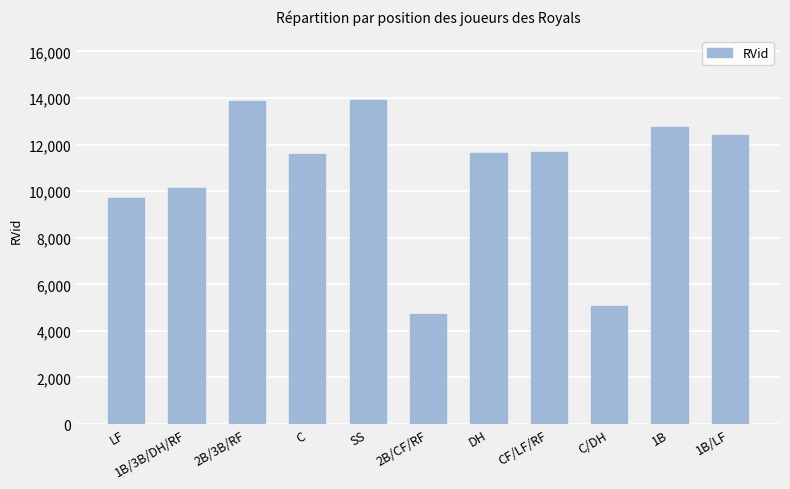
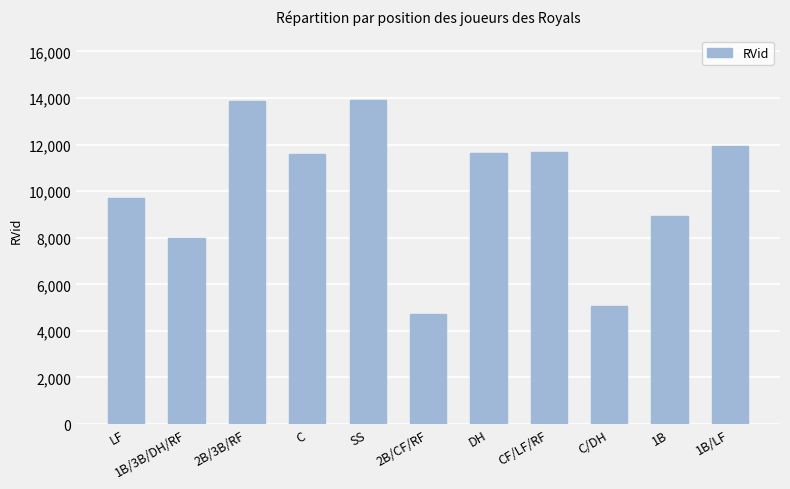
1B/3B/DH/RF: 10,100 -> 8,000
1B: 12,800 -> 8,900
1B/LF: 12,400 -> 12,000
